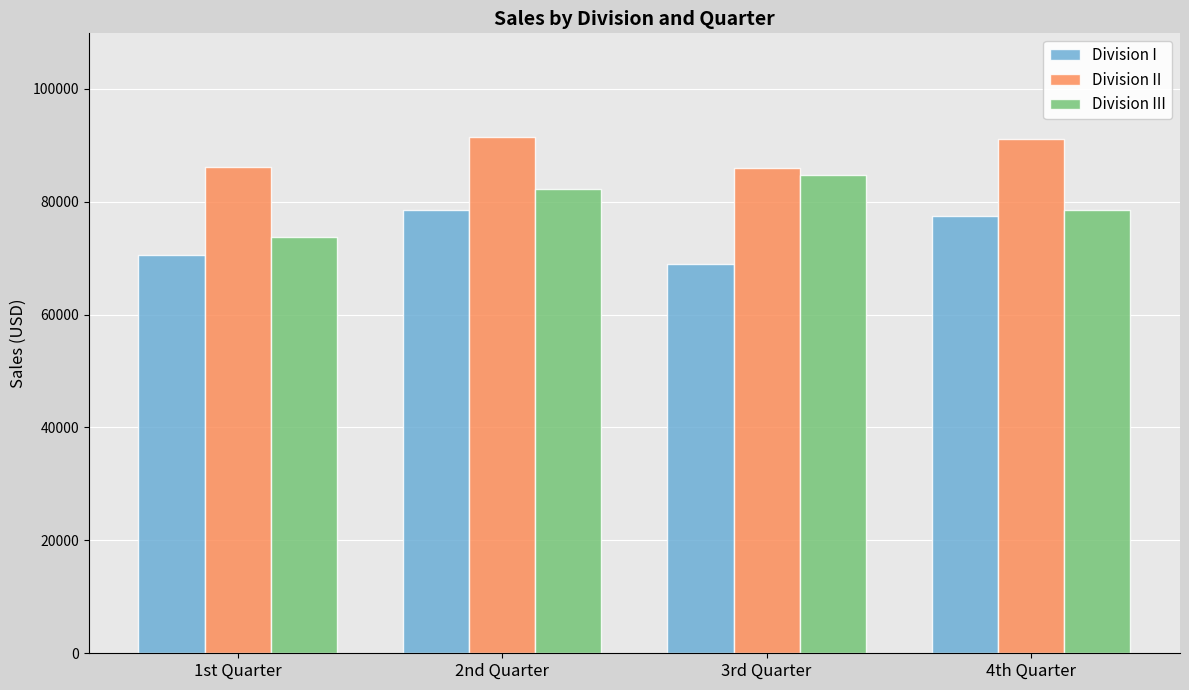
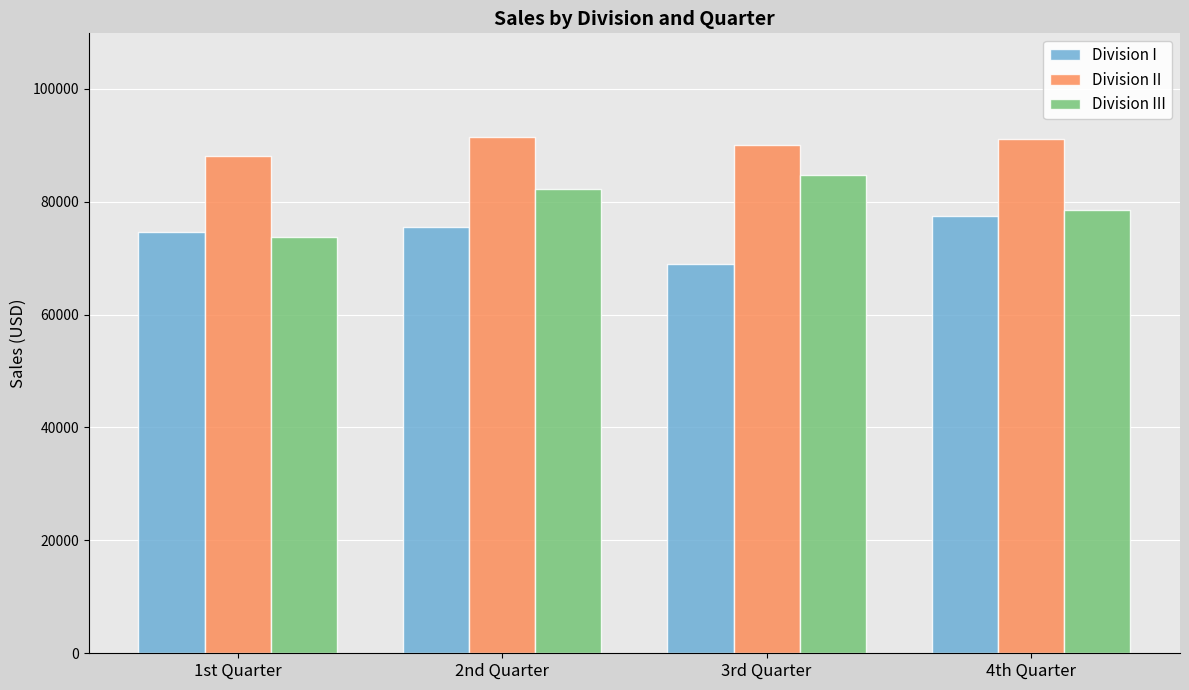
Division I, 1st Quarter: 71000 -> 75000
Division II, 1st Quarter: 86000 -> 88000
Division I, 2nd Quarter: 79000 -> 76000
Division II, 3rd Quarter: 86000 -> 90000
